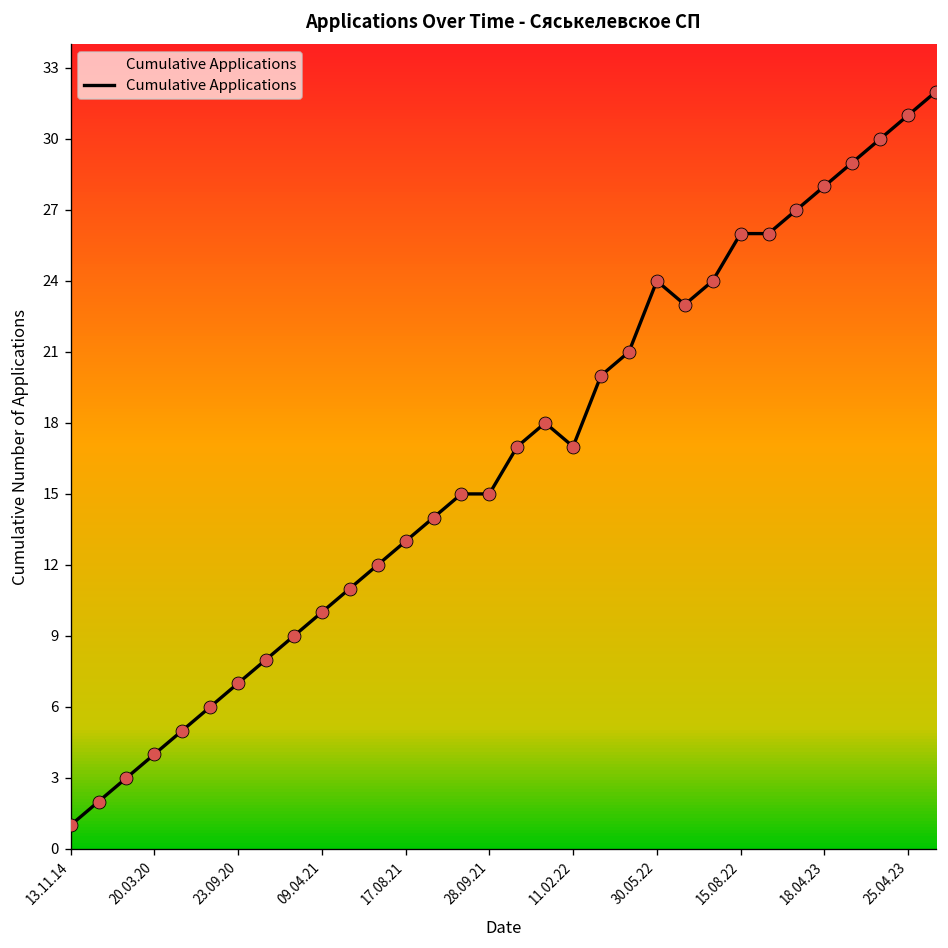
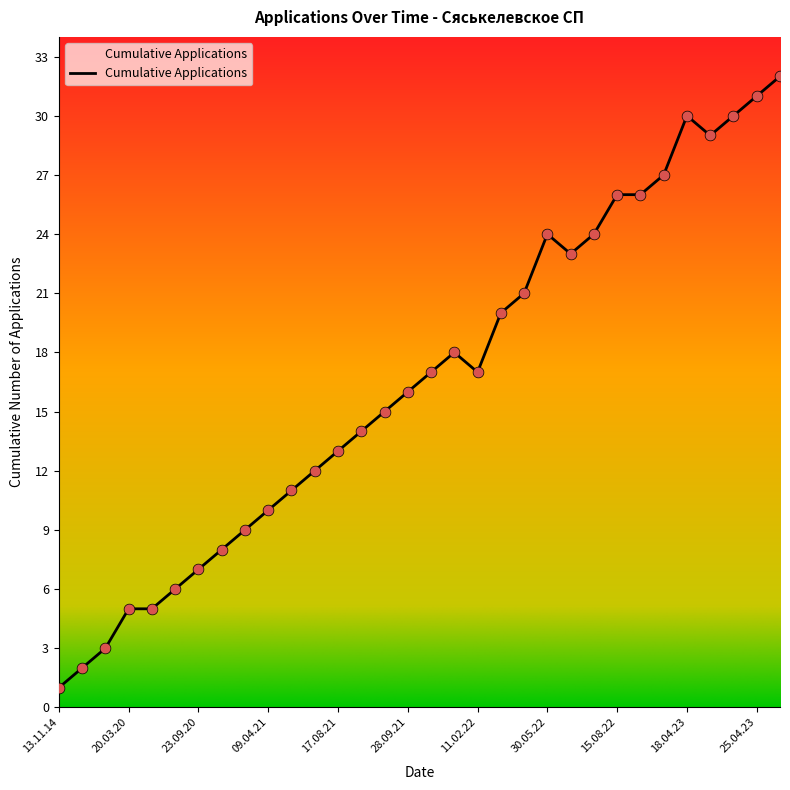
20.03.20: 4 -> 5
28.09.21: 15 -> 16
18.04.23: 28 -> 30
